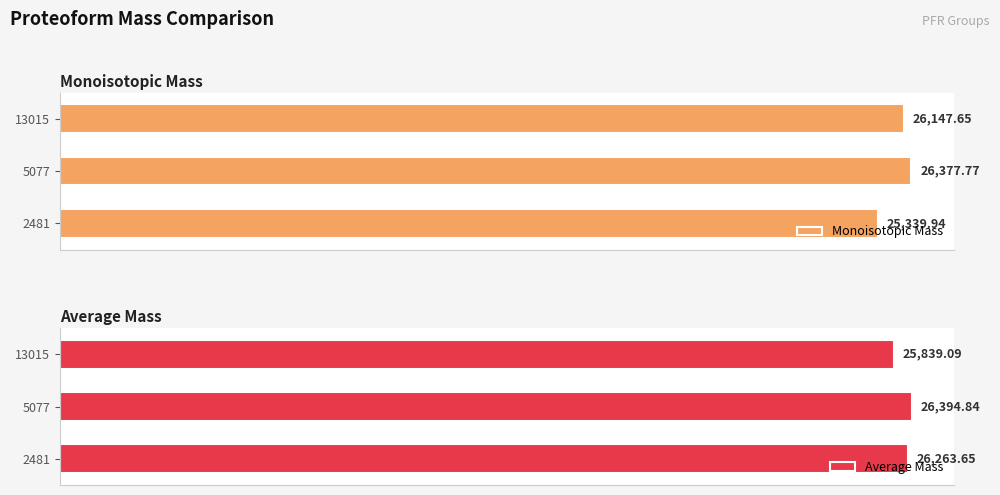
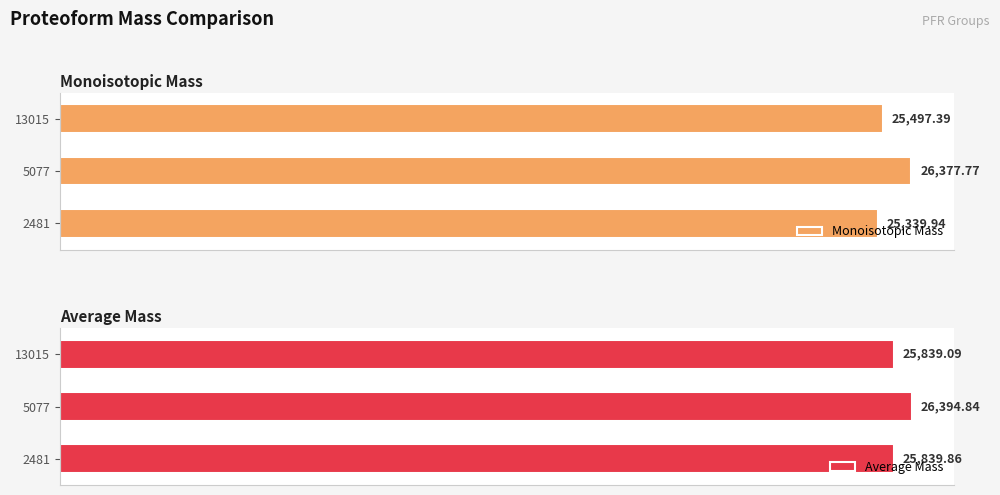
Monoisotopic Mass, 13015: 26,147.65 -> 25,497.39
Average Mass, 2481: 26,263.65 -> 25,839.86
